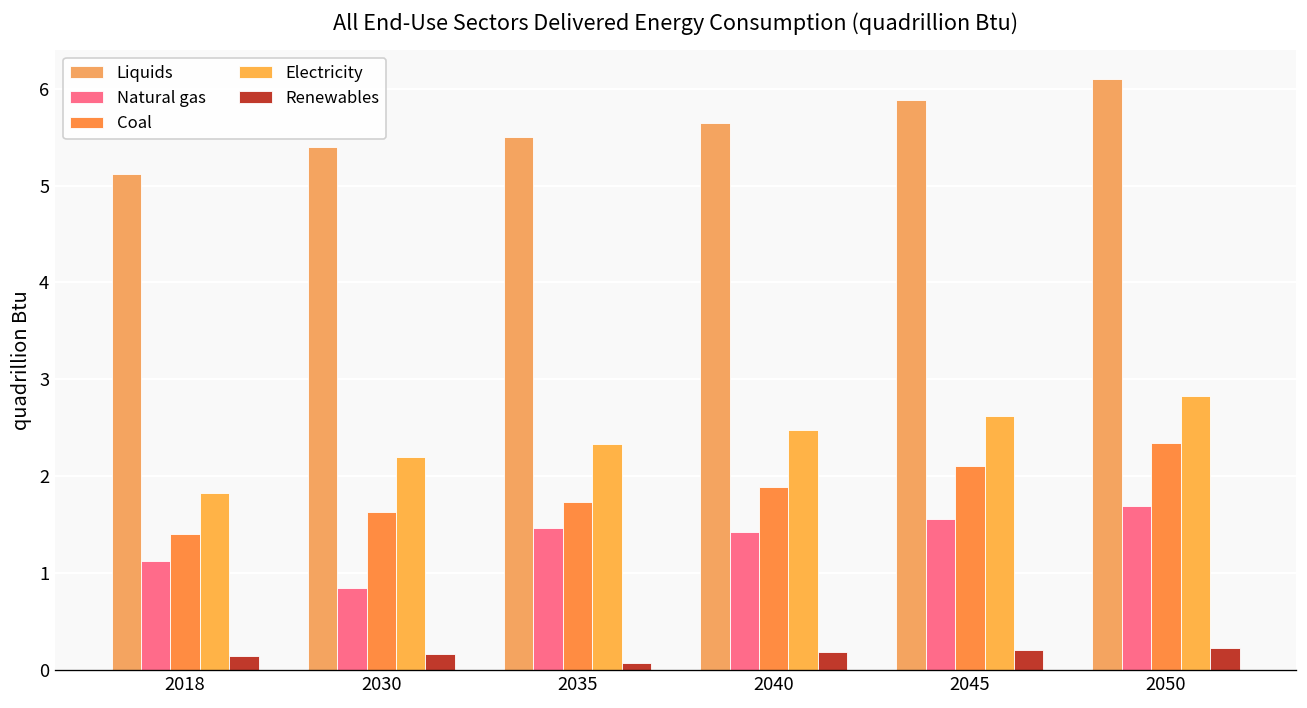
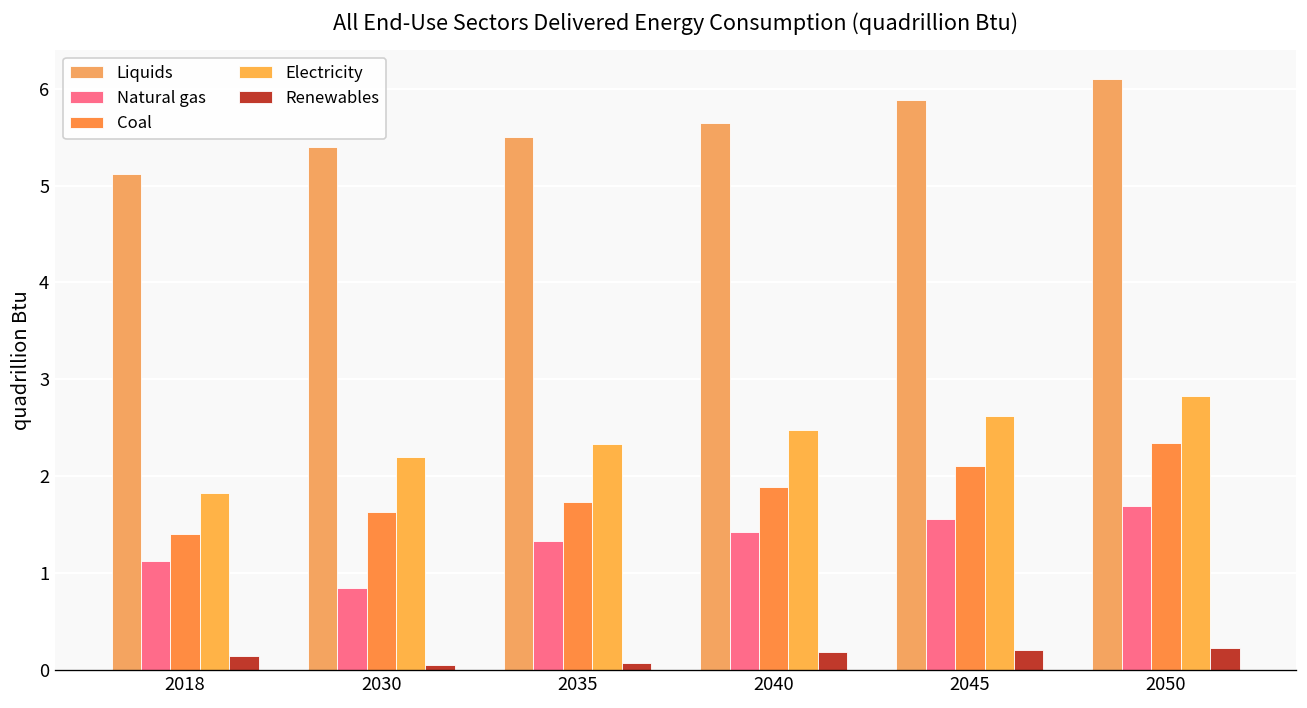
Renewables, 2030: 0.2 -> 0.1
Natural gas, 2035: 1.5 -> 1.3
